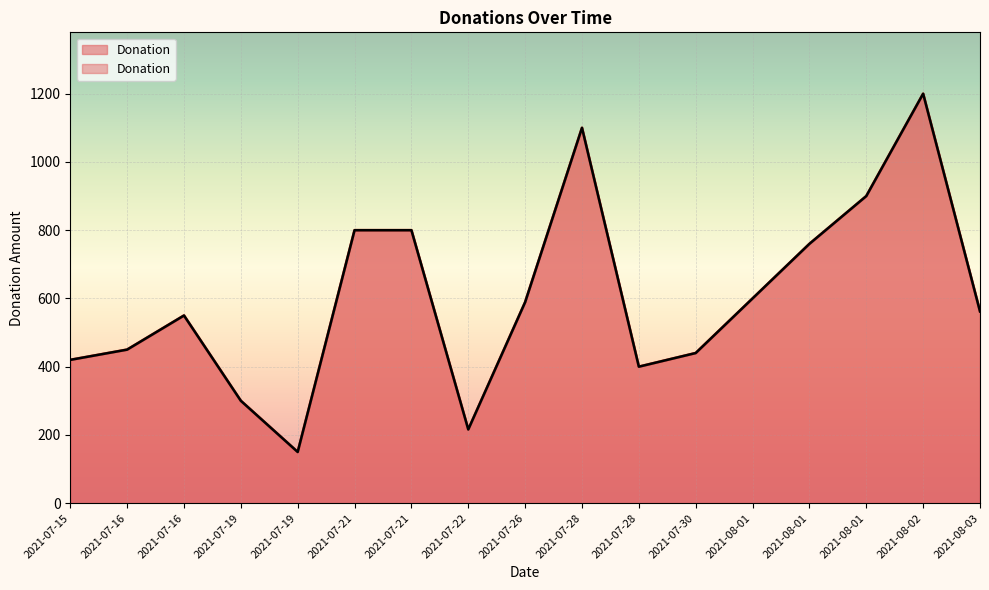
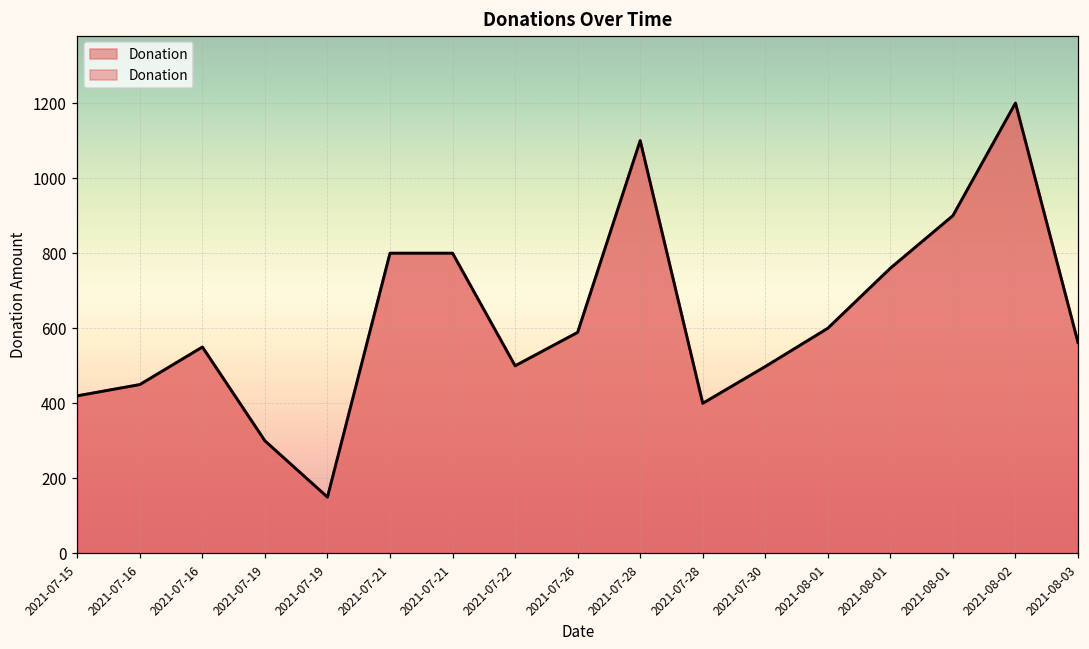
2021-07-22: 220 -> 500
2021-07-30: 440 -> 500
